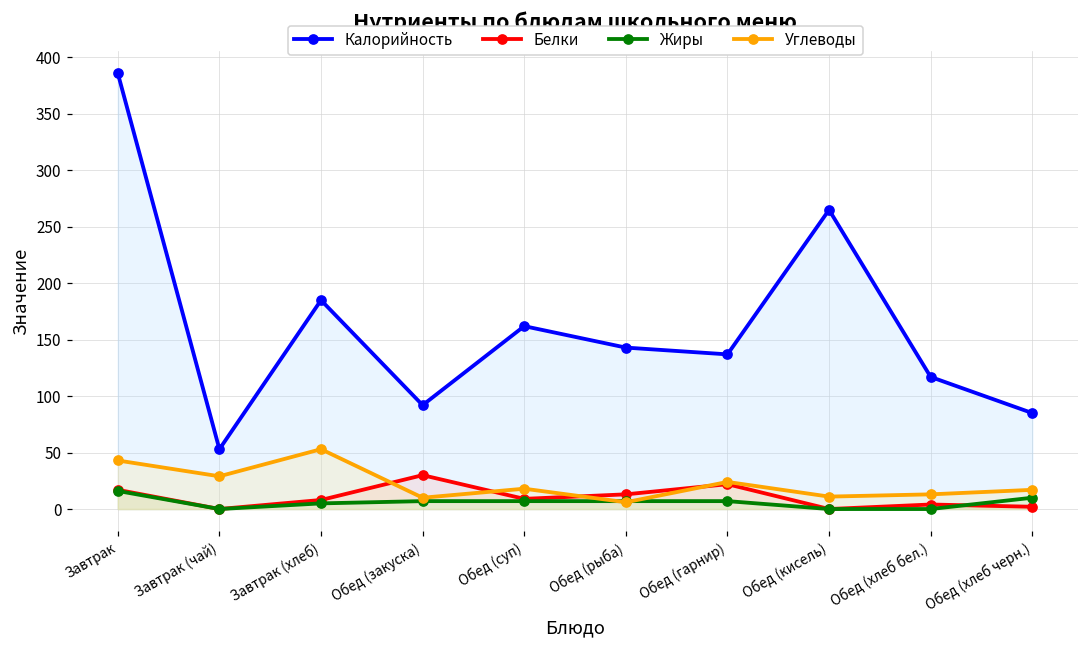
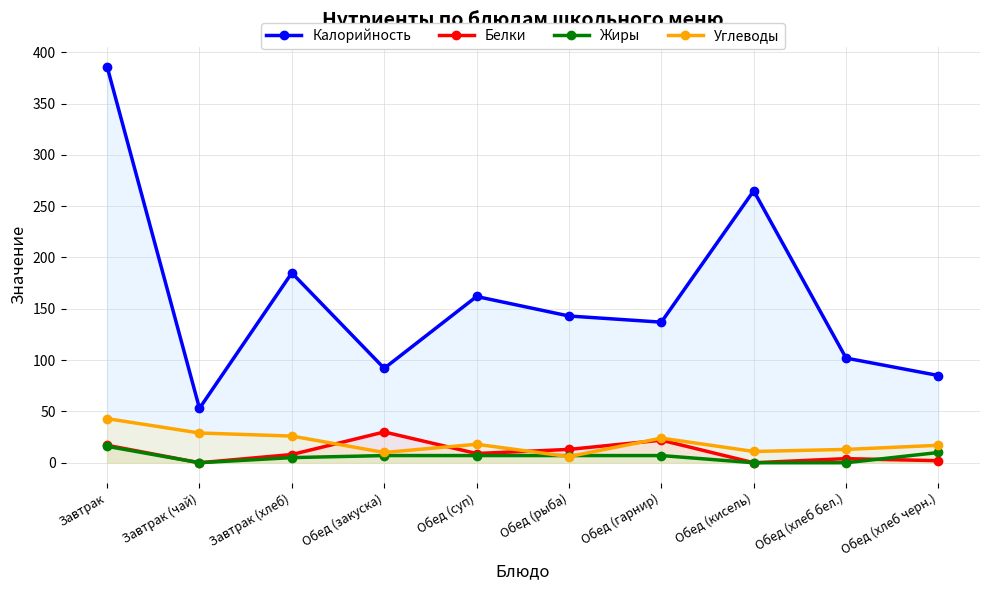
Углеводы, Завтрак (хлеб): 53 -> 26
Калорийность, Обед (хлеб бел.): 117 -> 102
